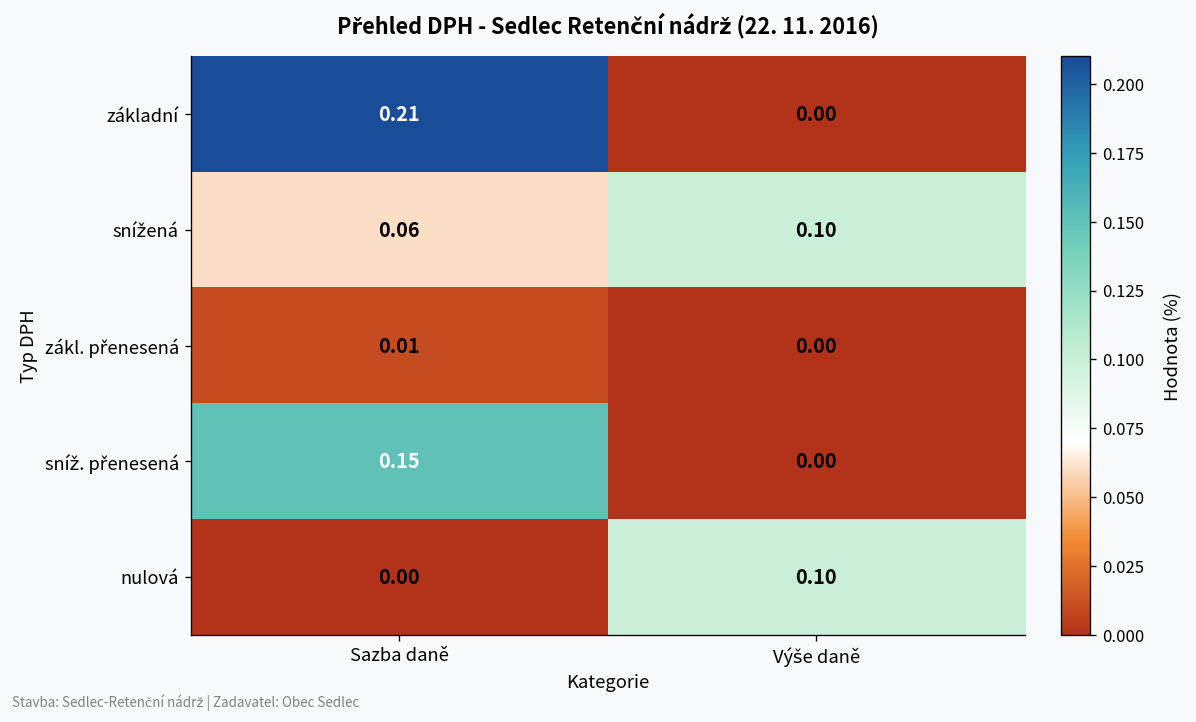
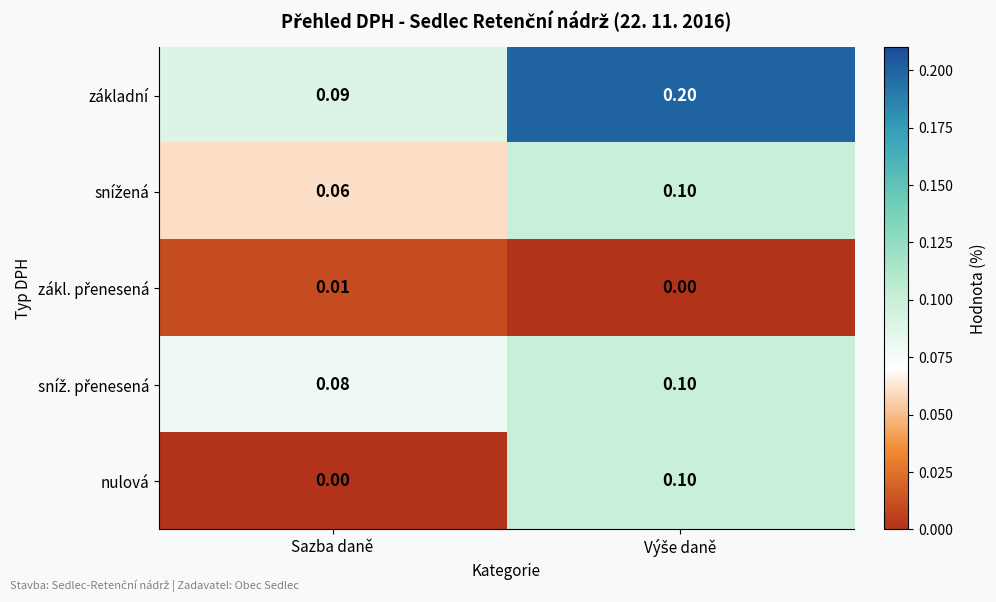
základní, Sazba daně: 0.21 -> 0.09
základní, Výše daně: 0.00 -> 0.20
sníž. přenesená, Sazba daně: 0.15 -> 0.08
sníž. přenesená, Výše daně: 0.00 -> 0.10
